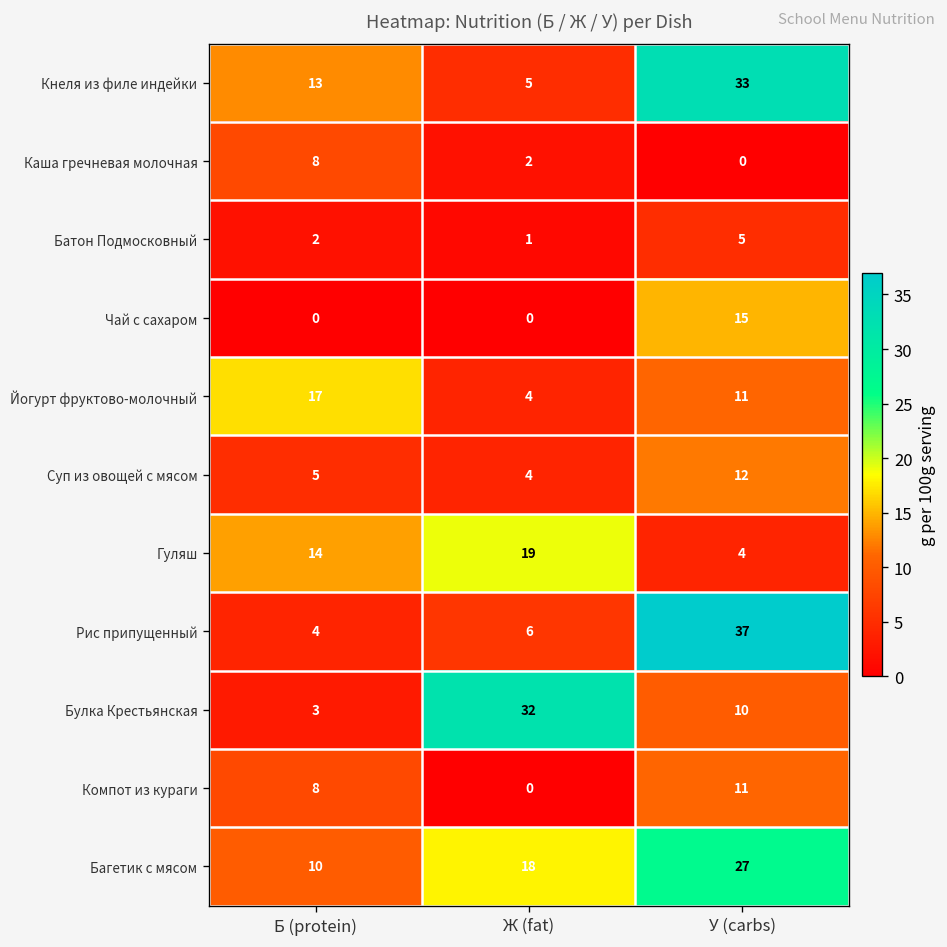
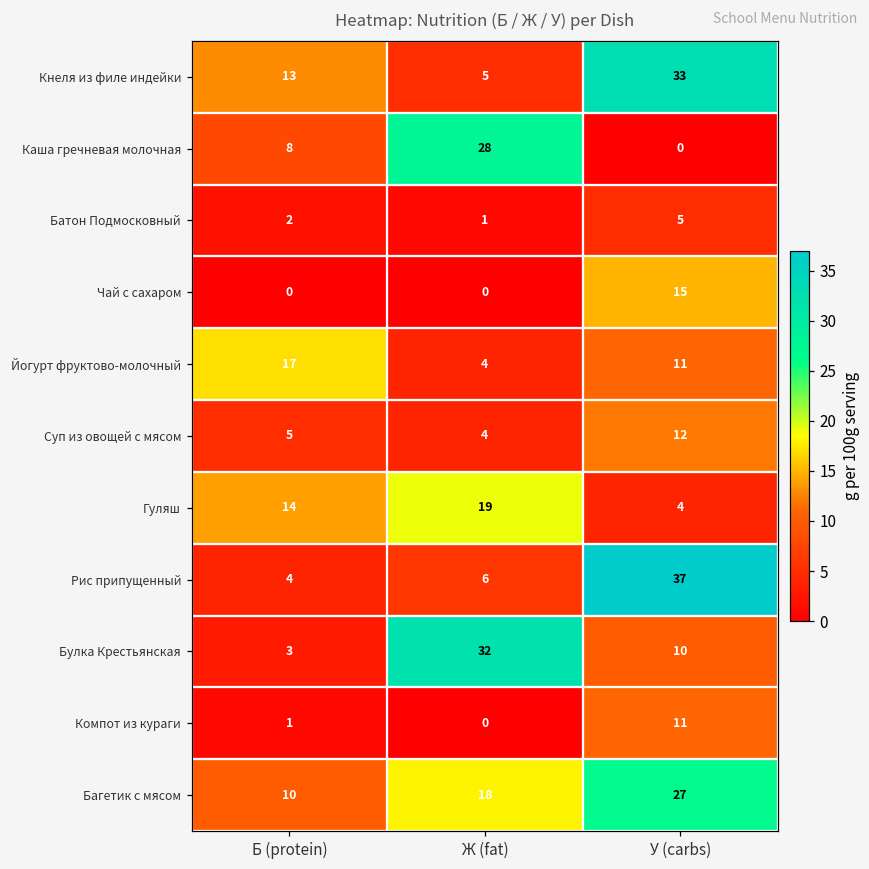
Каша гречневая молочная, Ж (fat): 2 -> 28
Компот из кураги, Б (protein): 8 -> 1
